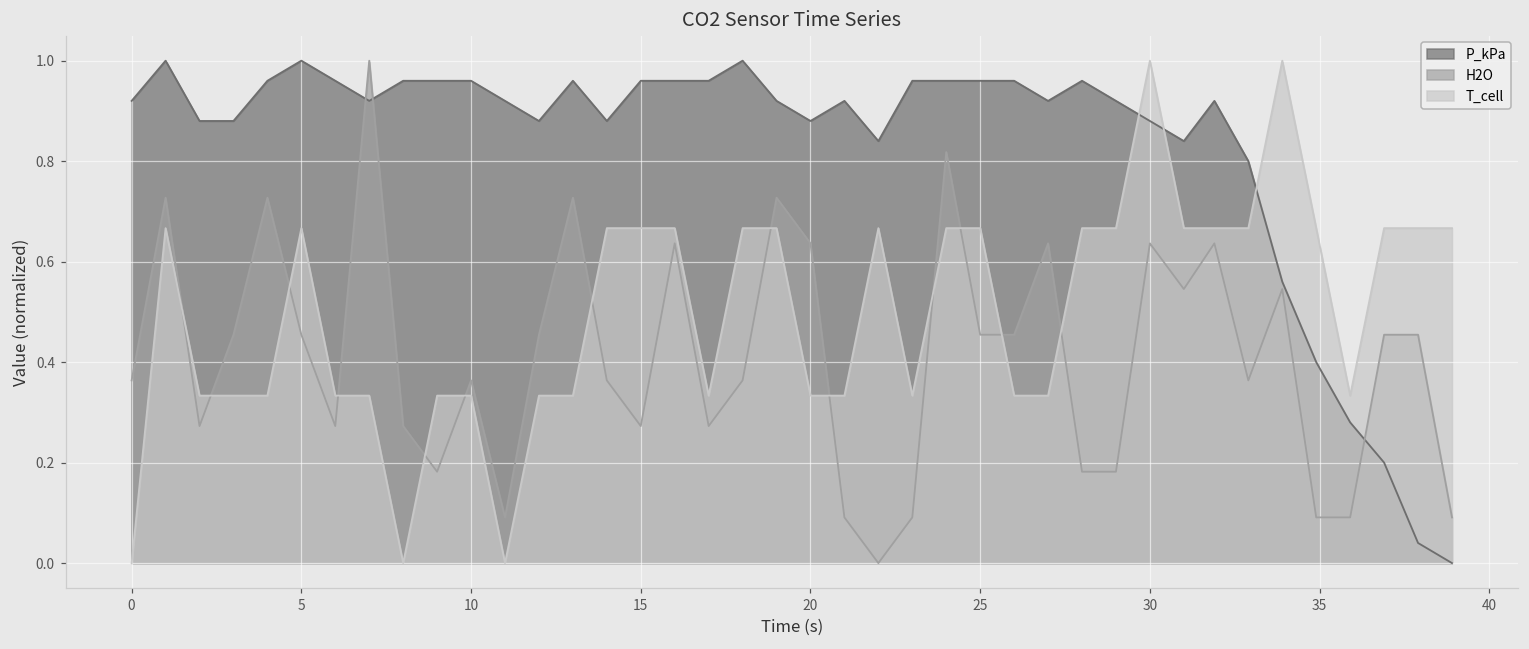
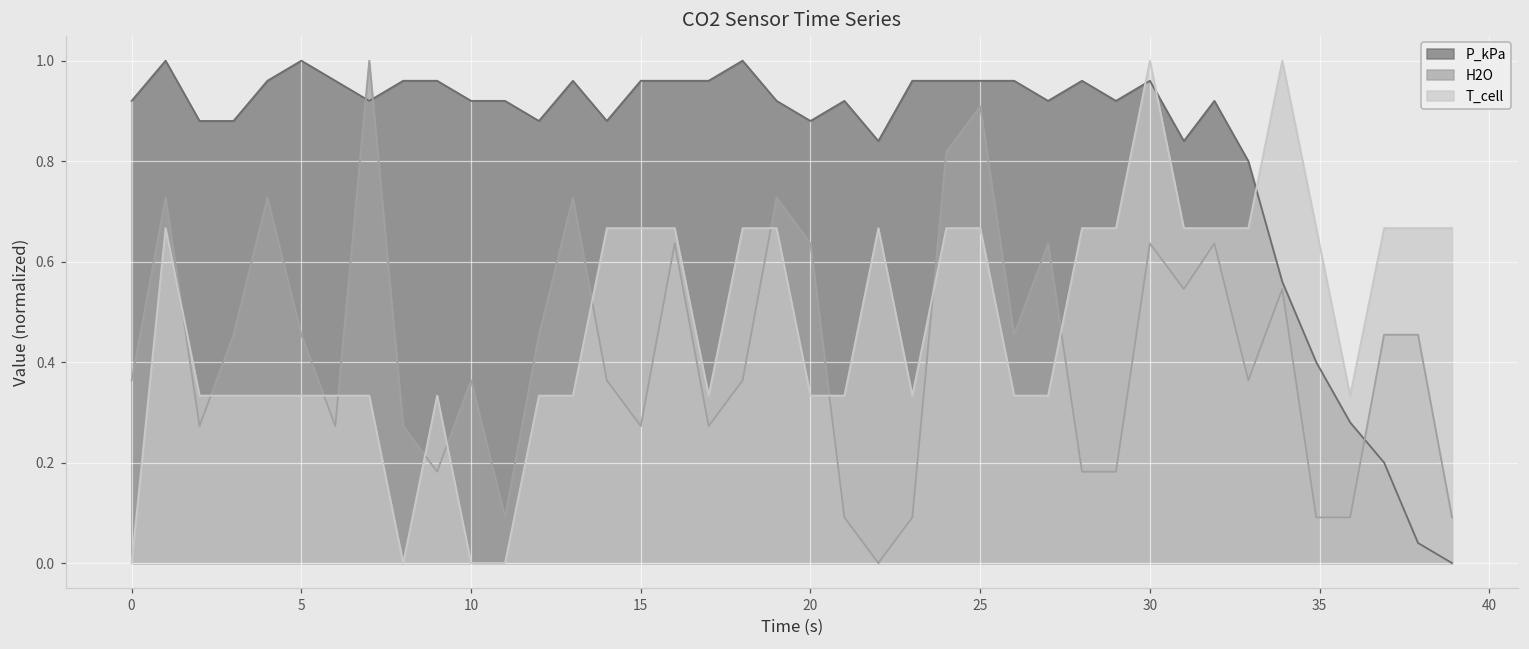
T_cell, 5: 0.67 -> 0.33
P_kPa, 10: 0.96 -> 0.92
T_cell, 10: 0.33 -> 0.00
H2O, 25: 0.45 -> 0.91
P_kPa, 30: 0.88 -> 0.96
